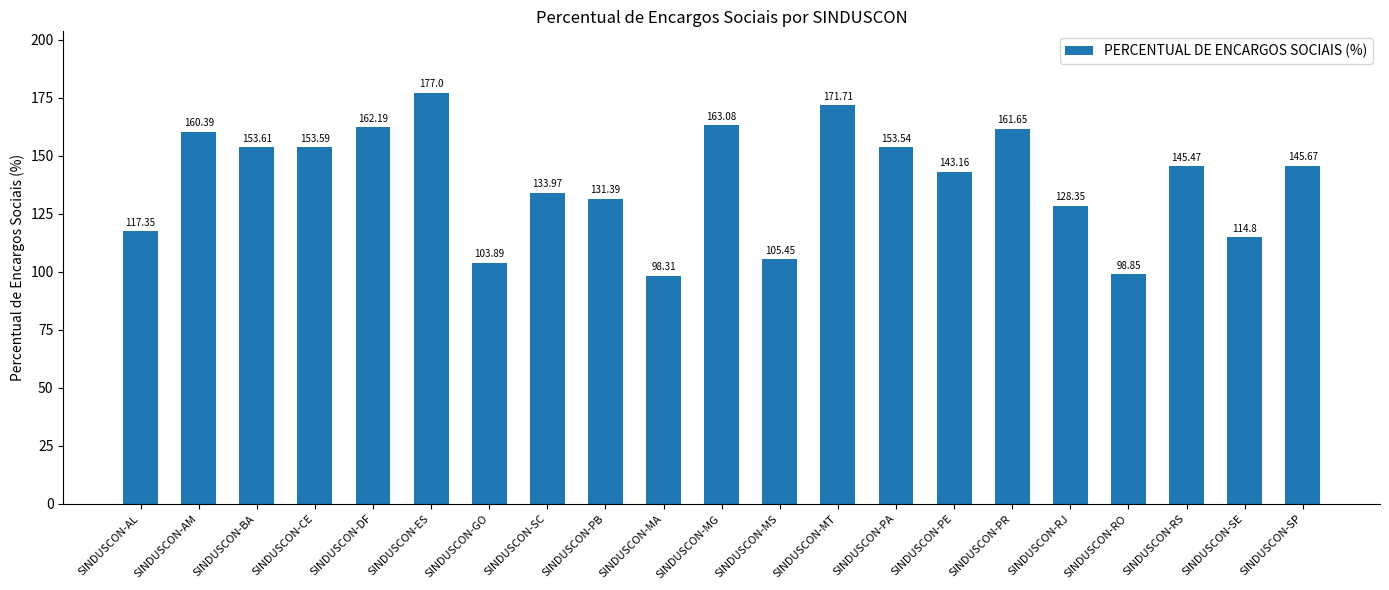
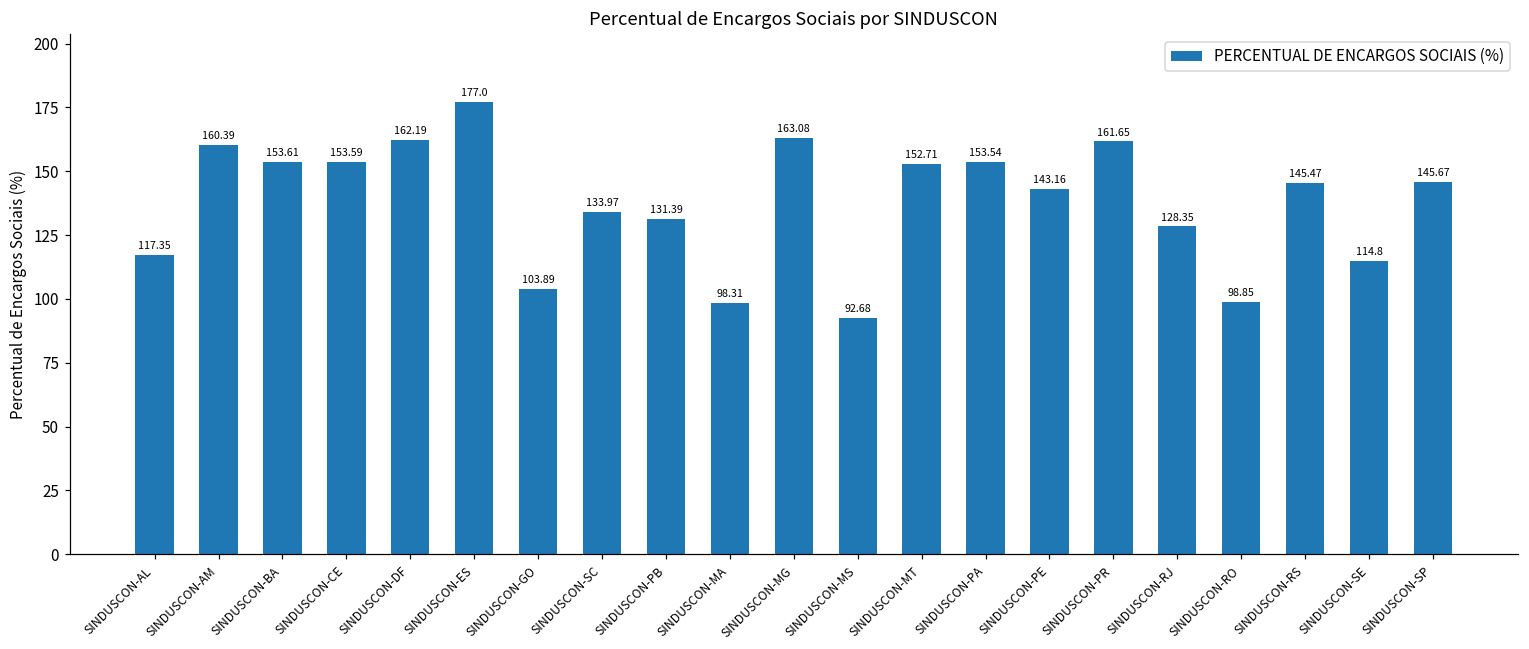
SINDUSCON-MS: 105.45 -> 92.68
SINDUSCON-MT: 171.71 -> 152.71
